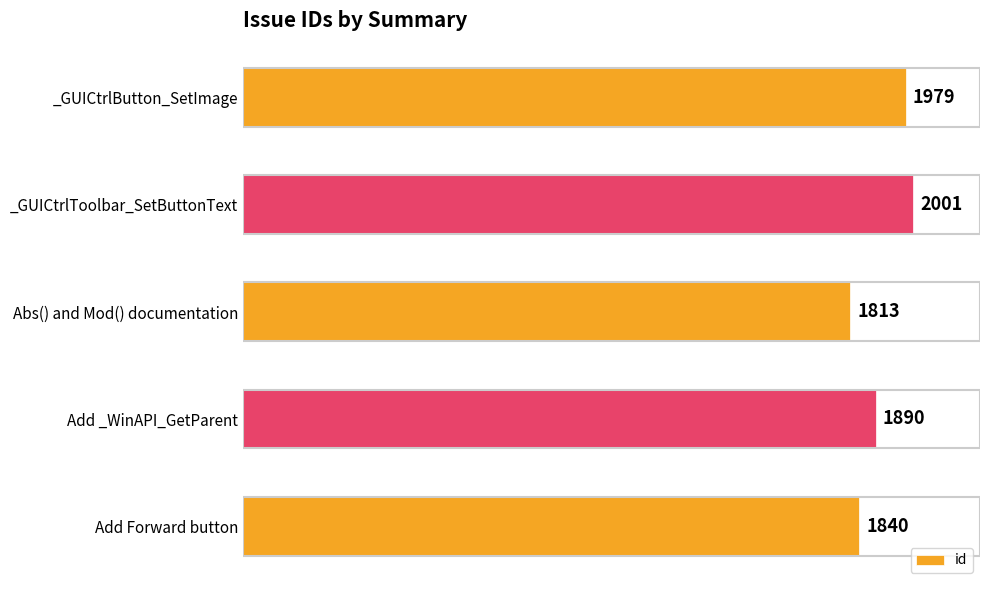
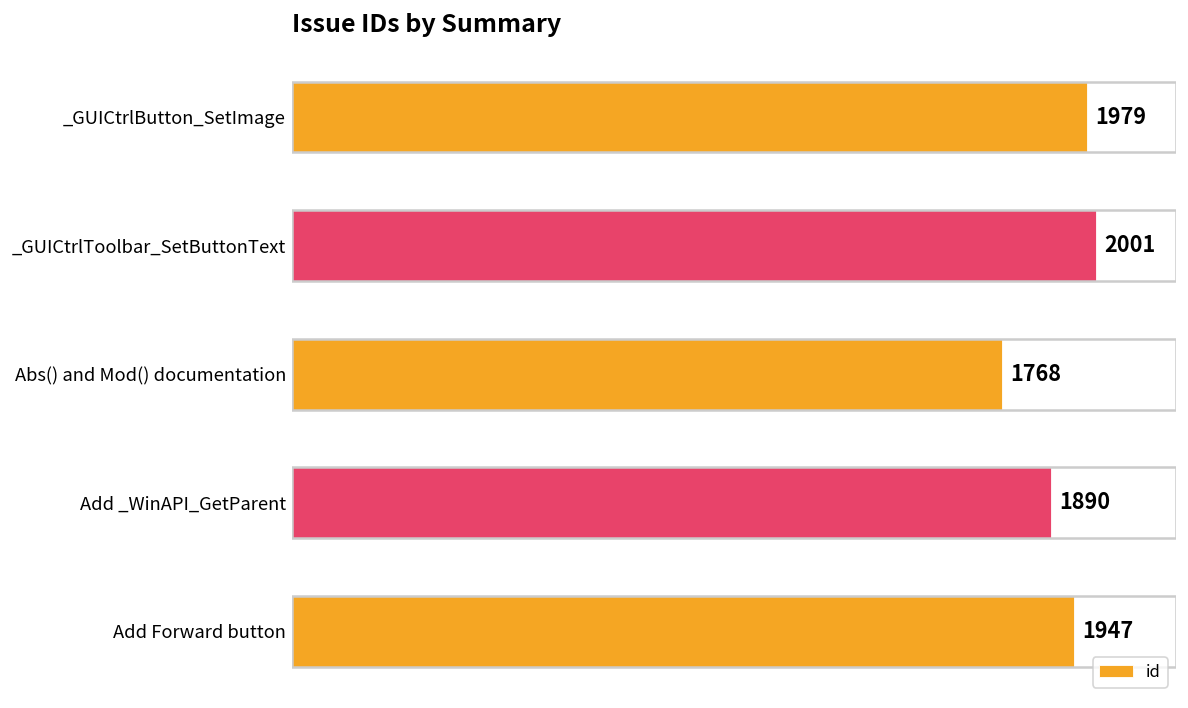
Abs() and Mod() documentation: 1813 -> 1768
Add Forward button: 1840 -> 1947
